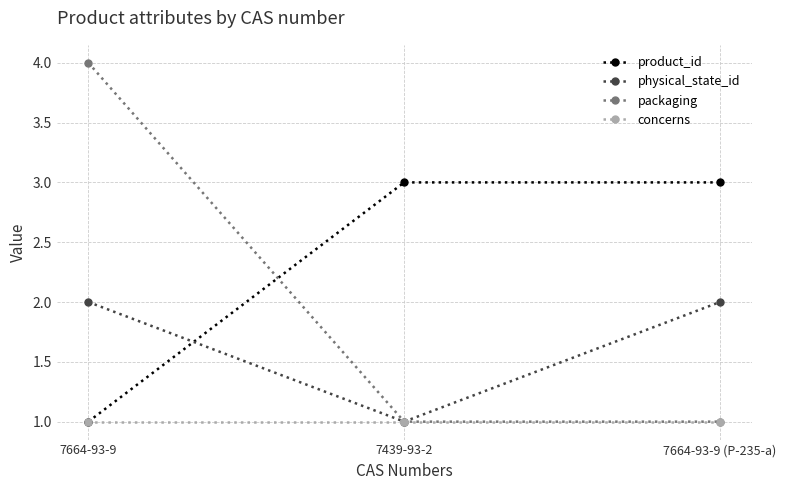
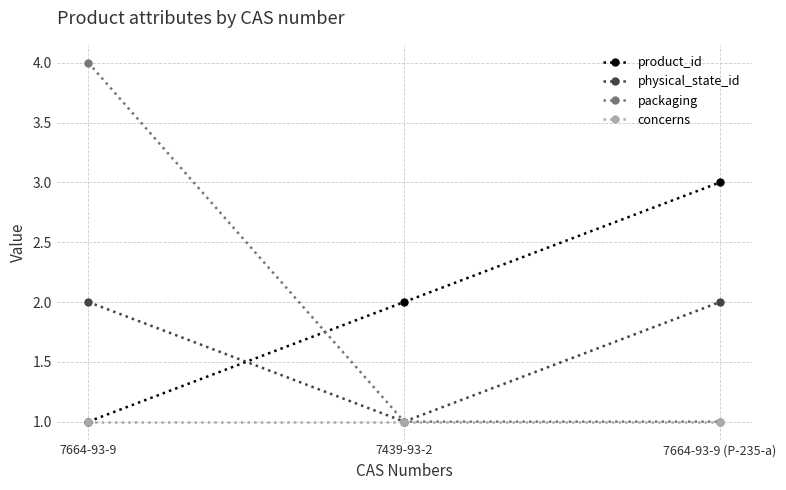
product_id, 7439-93-2: 3 -> 2
